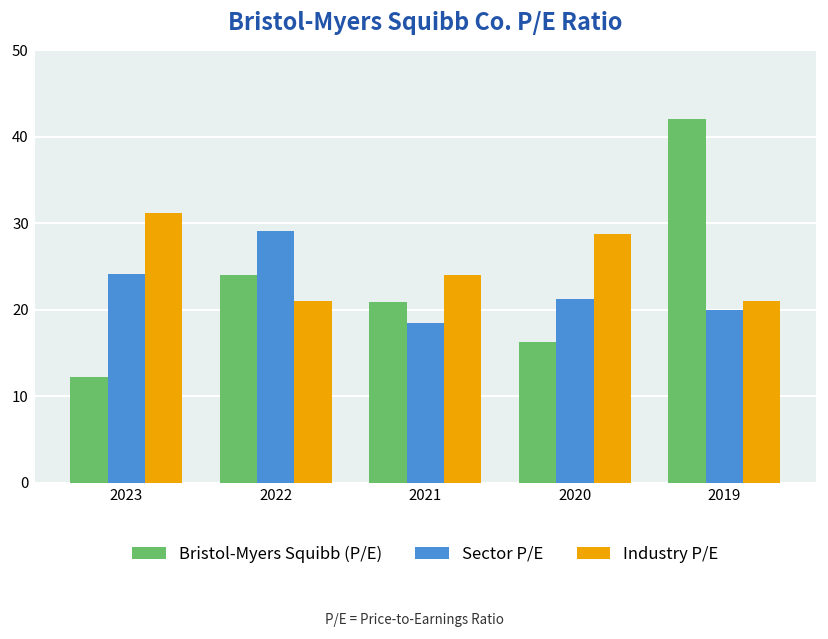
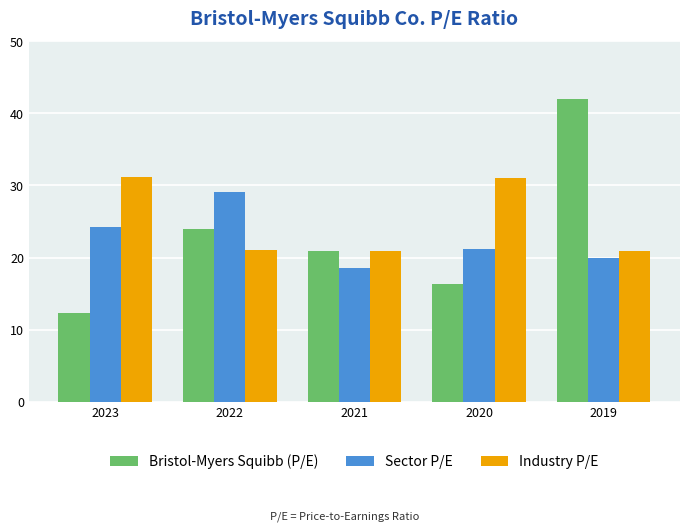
Industry P/E, 2021: 24 -> 21
Industry P/E, 2020: 29 -> 31
